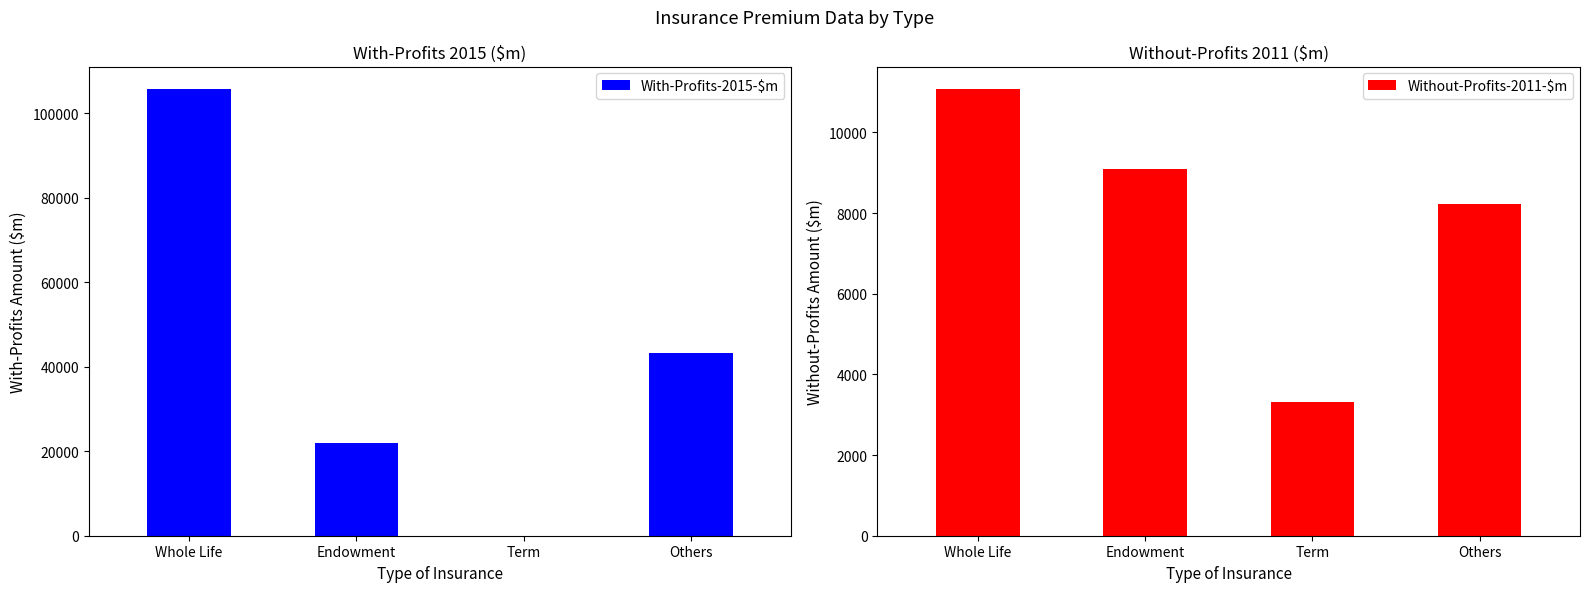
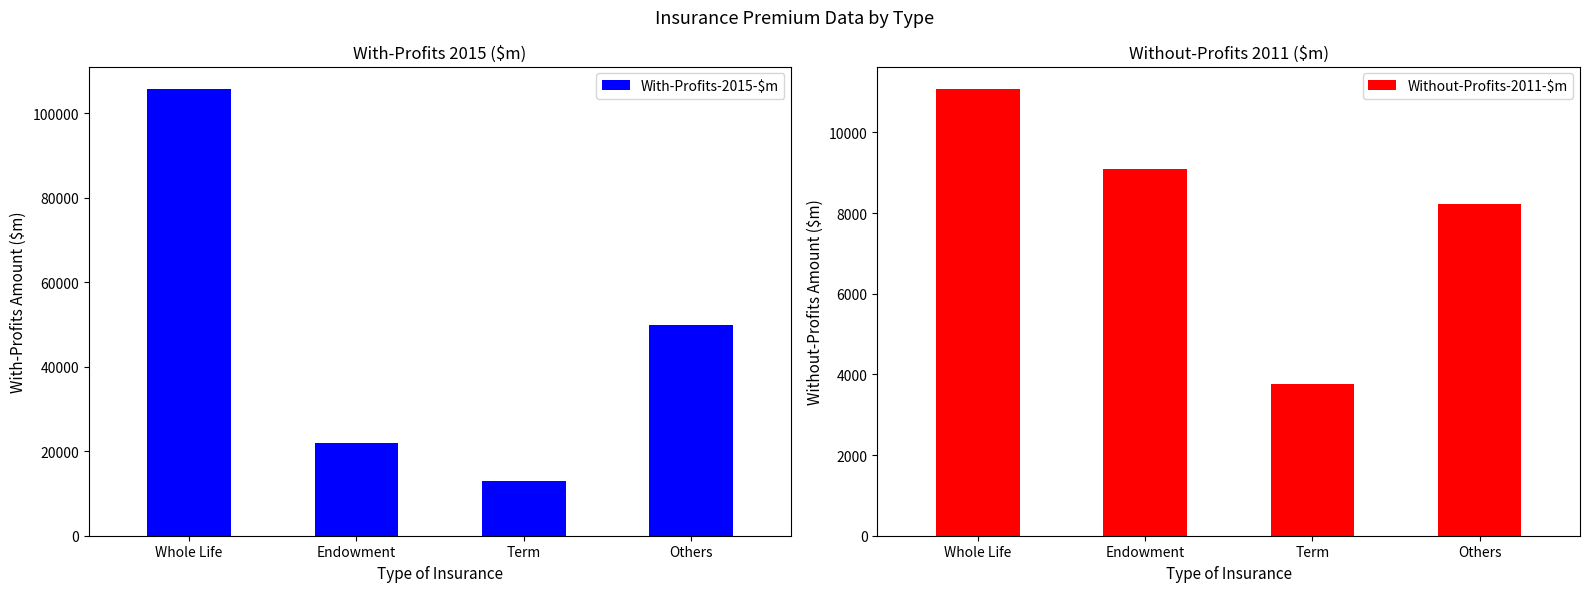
With-Profits 2015 ($m), Term: 0 -> 13000
With-Profits 2015 ($m), Others: 43000 -> 50000
Without-Profits 2011 ($m), Term: 3300 -> 3800
